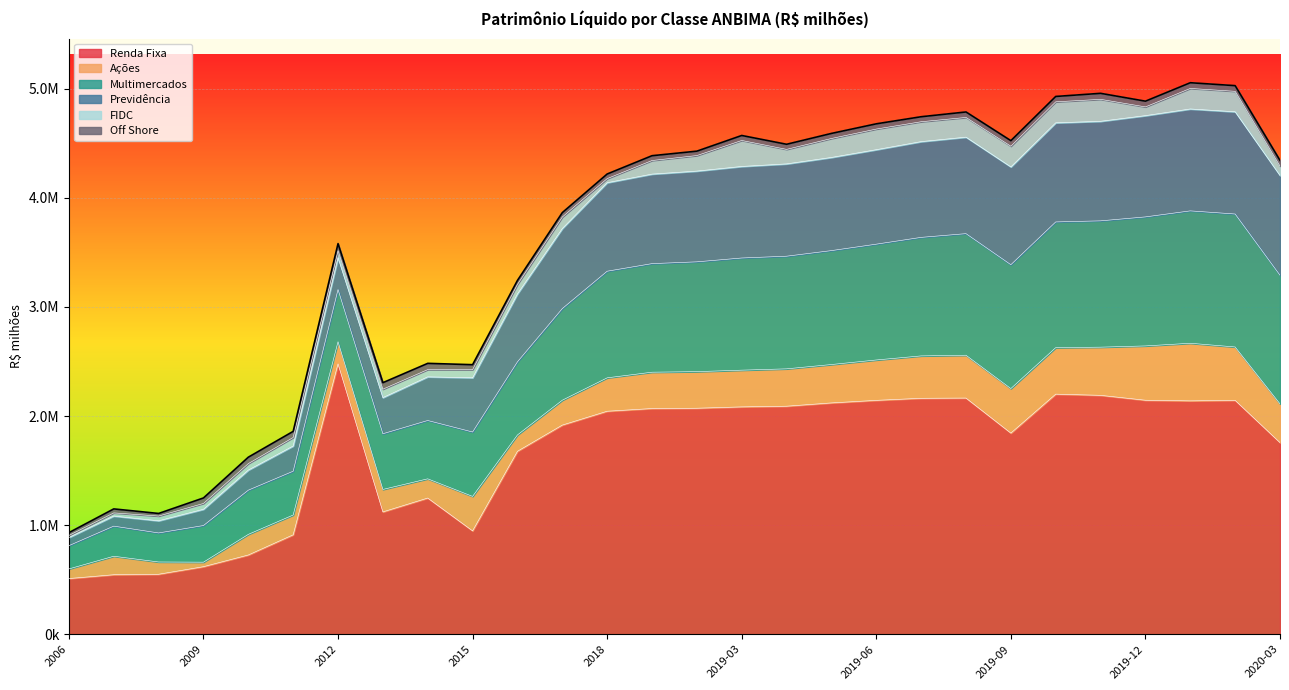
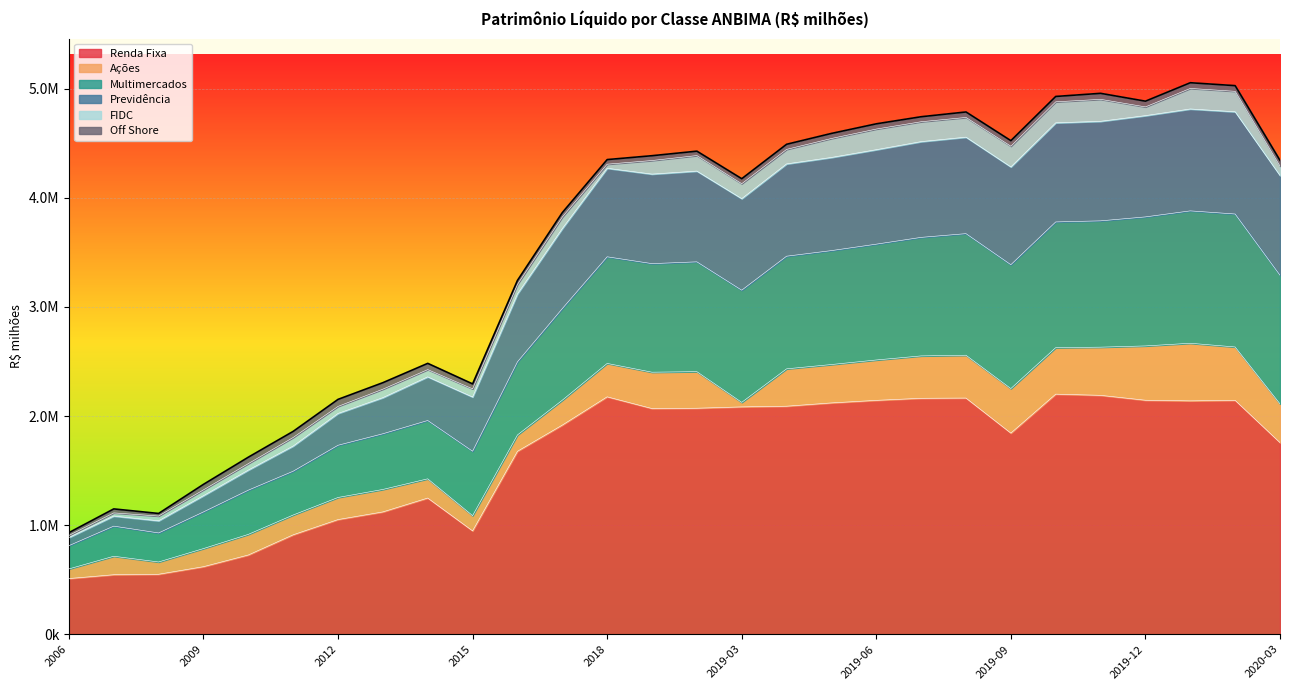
Ações, 2009: 40000 -> 170000
Renda Fixa, 2012: 2480000 -> 1050000
Ações, 2015: 320000 -> 140000
Renda Fixa, 2018: 2040000 -> 2180000
Ações, 2019-03: 340000 -> 40000
FIDC, 2019-03: 240000 -> 140000
